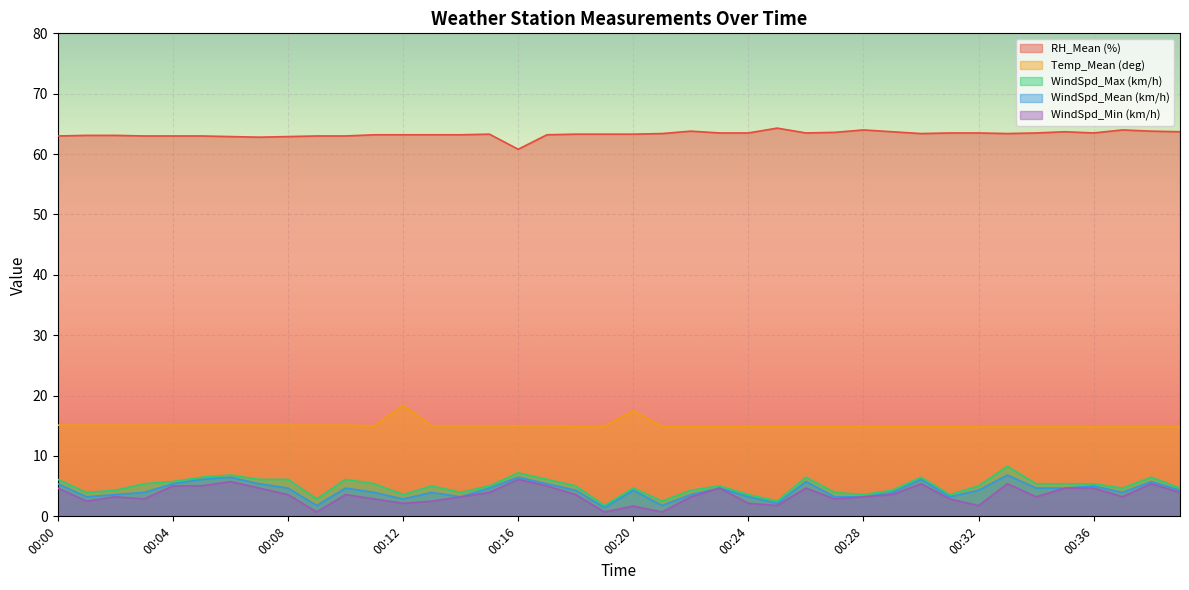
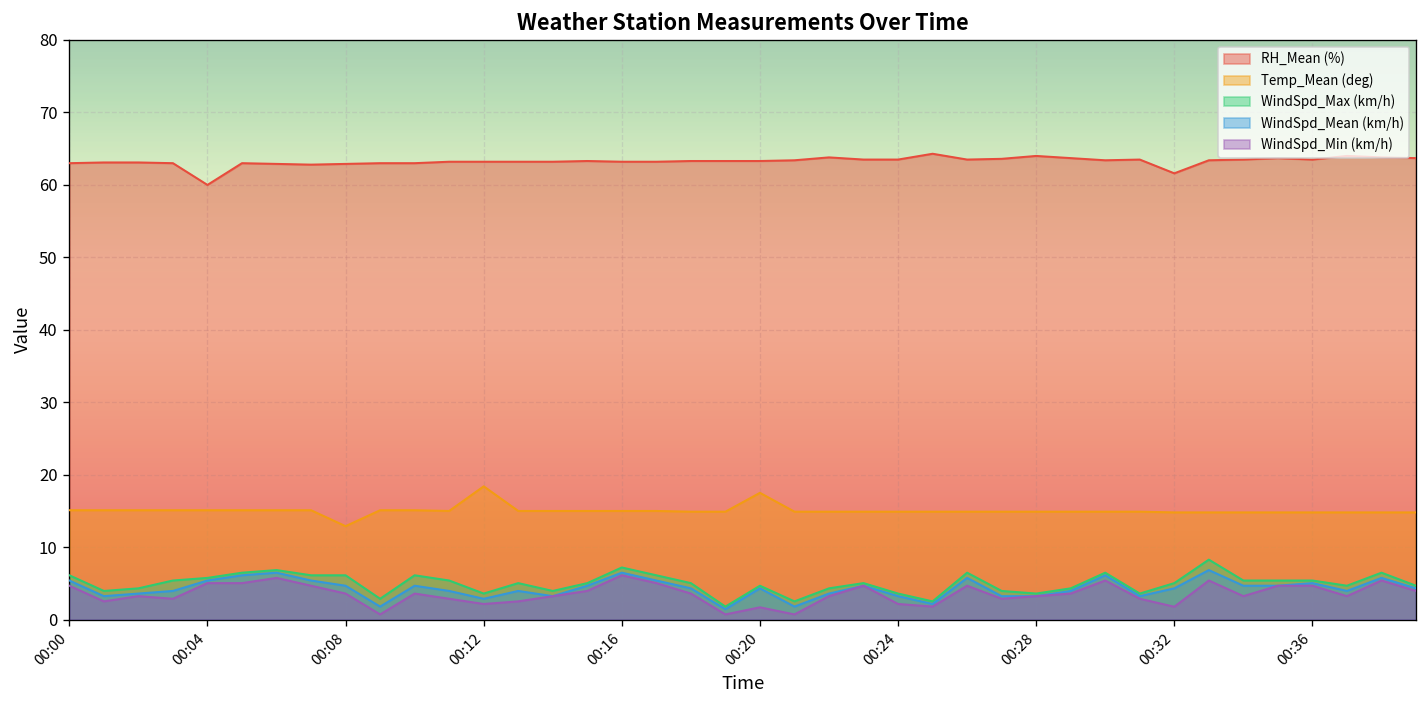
RH_Mean (%), 00:04: 63 -> 60
Temp_Mean (deg), 00:08: 15 -> 13
RH_Mean (%), 00:16: 61 -> 63
RH_Mean (%), 00:32: 64 -> 62
